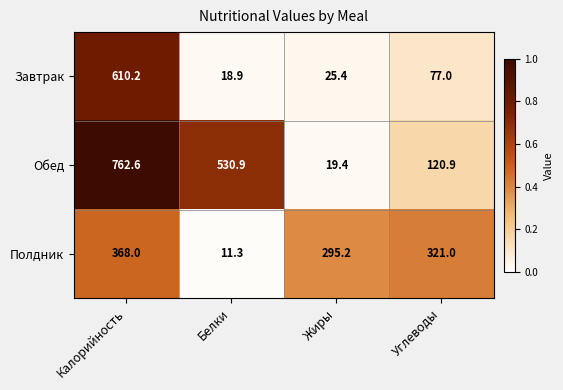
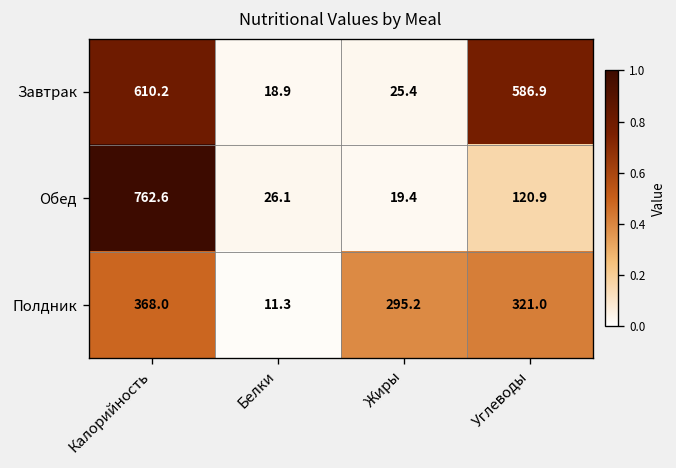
Завтрак, Углеводы: 77.0 -> 586.9
Обед, Белки: 530.9 -> 26.1
